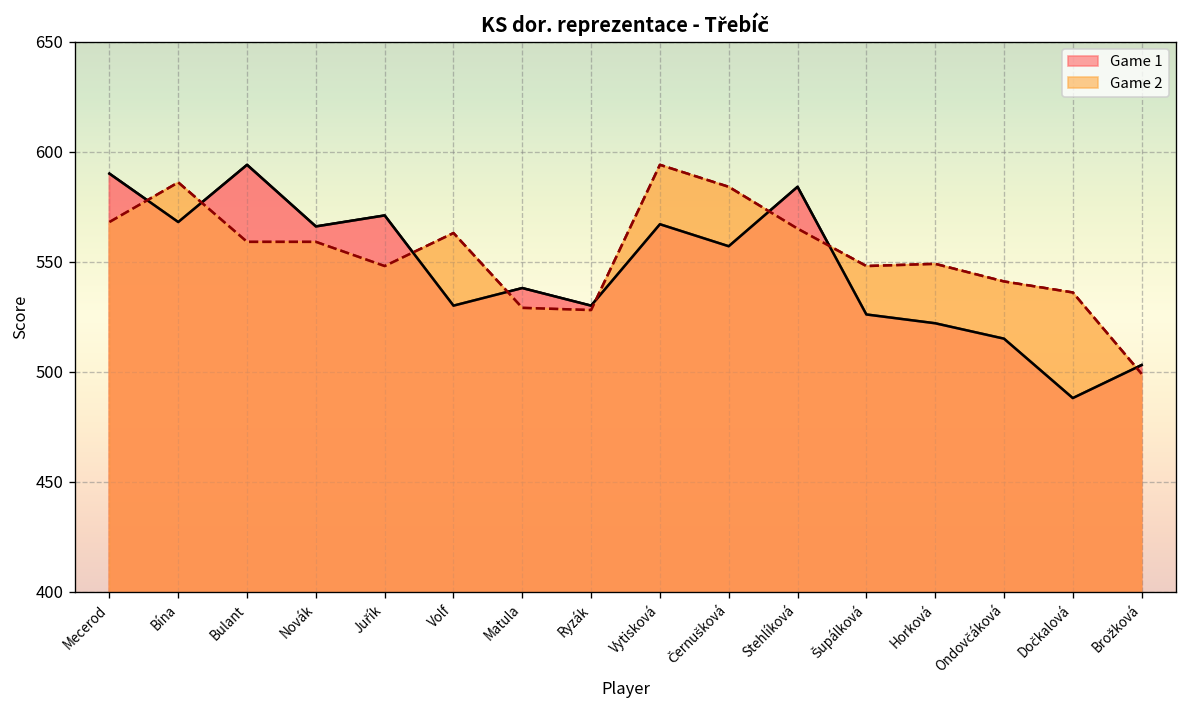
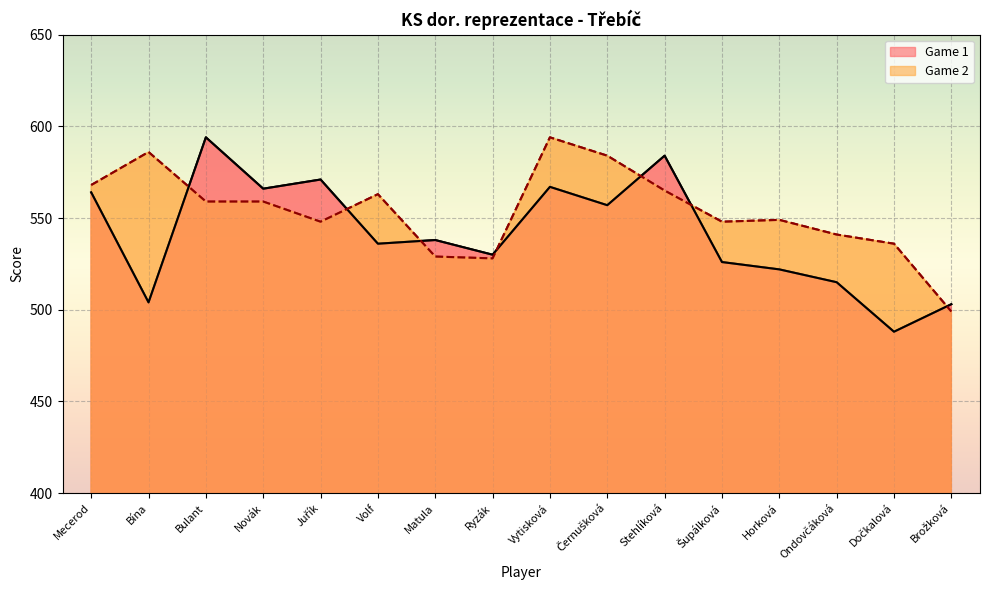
Game 1, Mecerod: 590 -> 564
Game 1, Bína: 568 -> 504
Game 1, Volf: 530 -> 536
